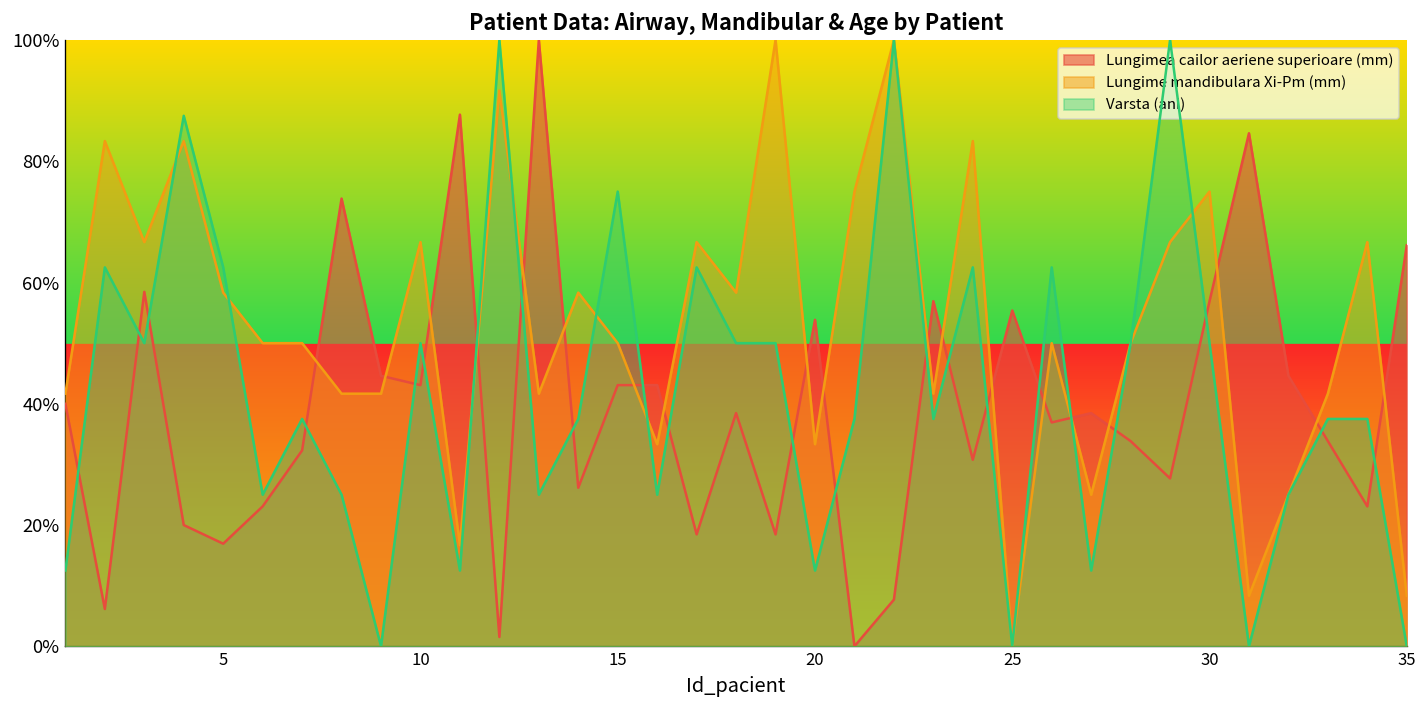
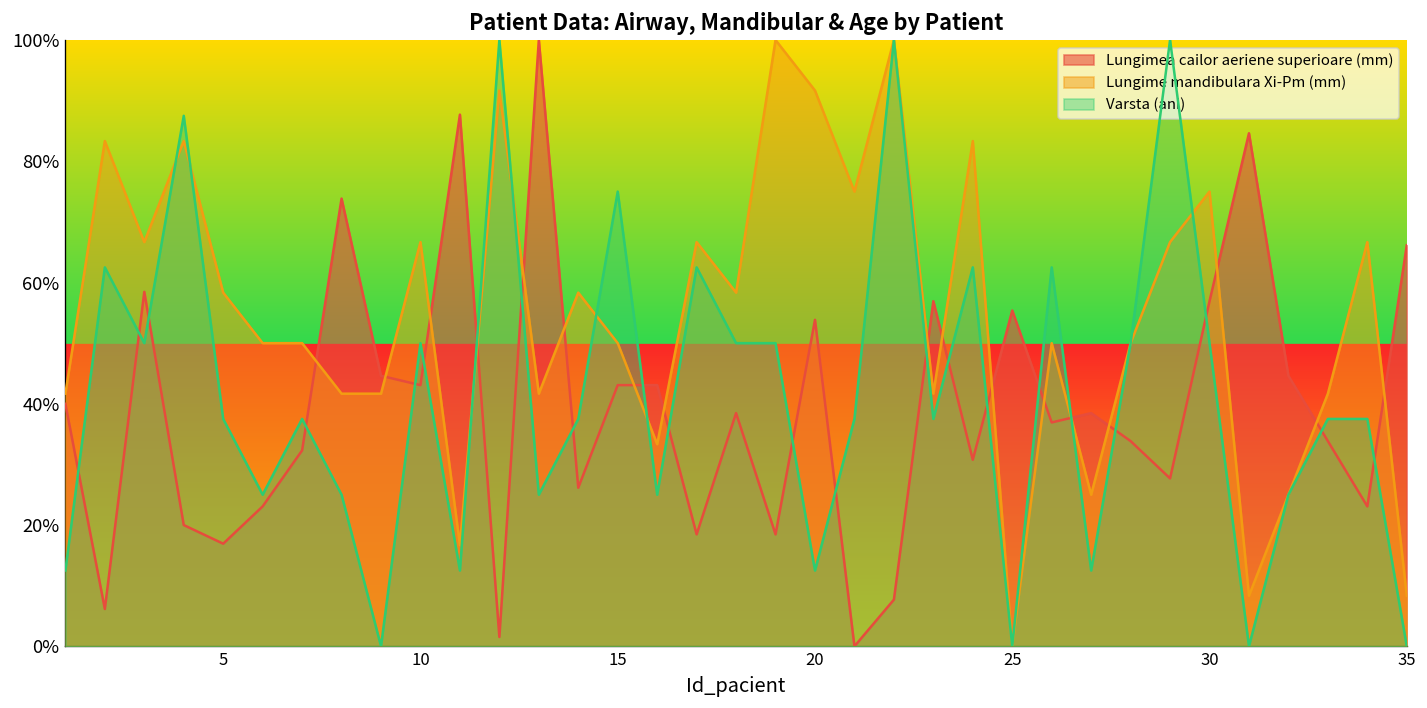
Varsta (ani), 5: 63% -> 38%
Lungime mandibulara Xi-Pm (mm), 20: 33% -> 92%
